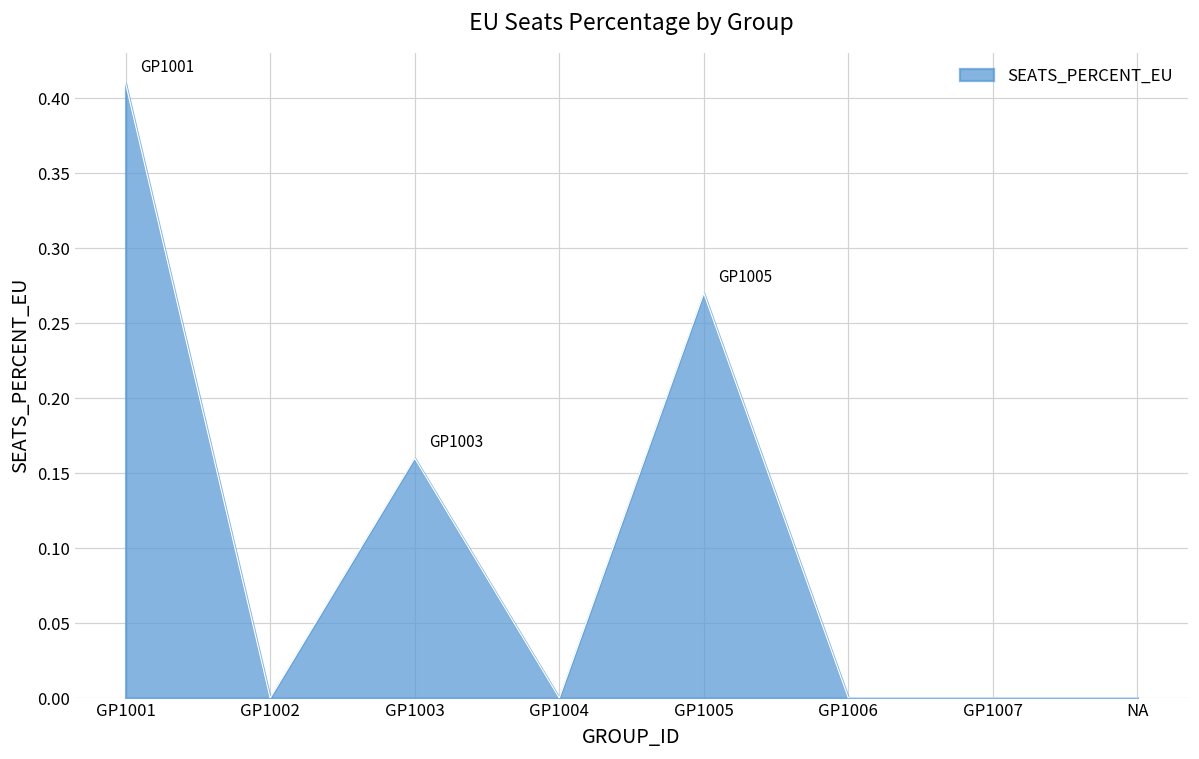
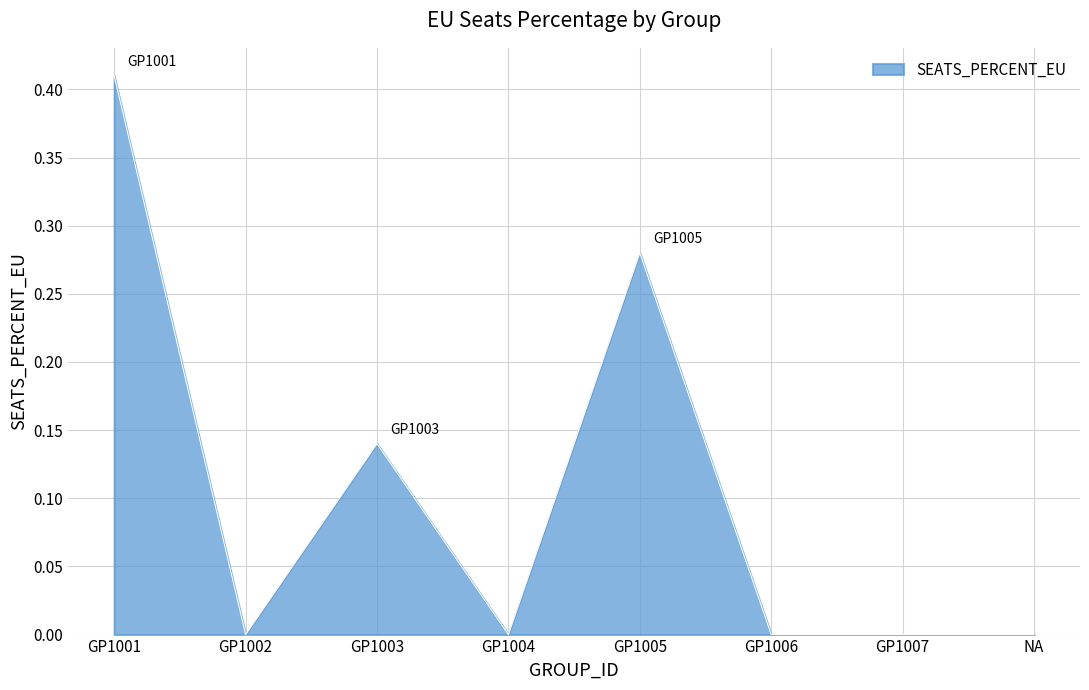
GP1003: 0.16 -> 0.14
GP1005: 0.27 -> 0.28
